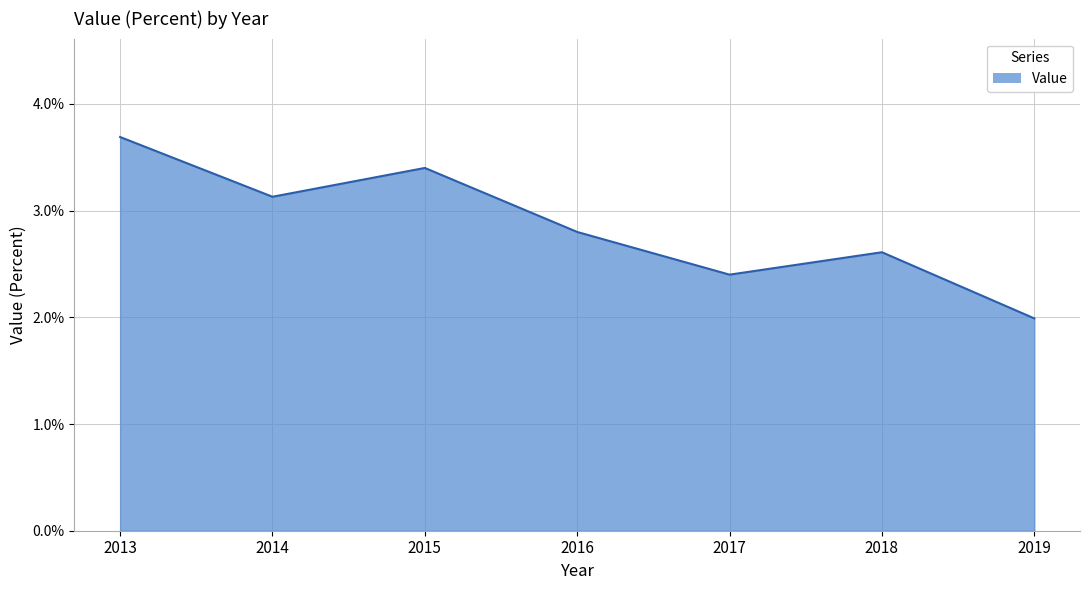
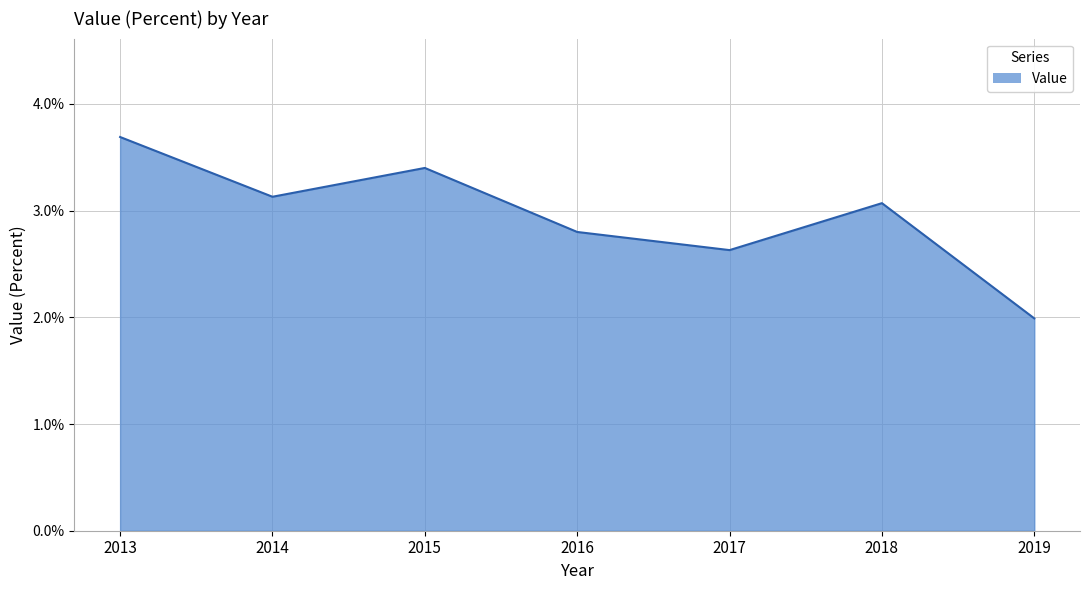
2017: 2.40% -> 2.63%
2018: 2.61% -> 3.07%
